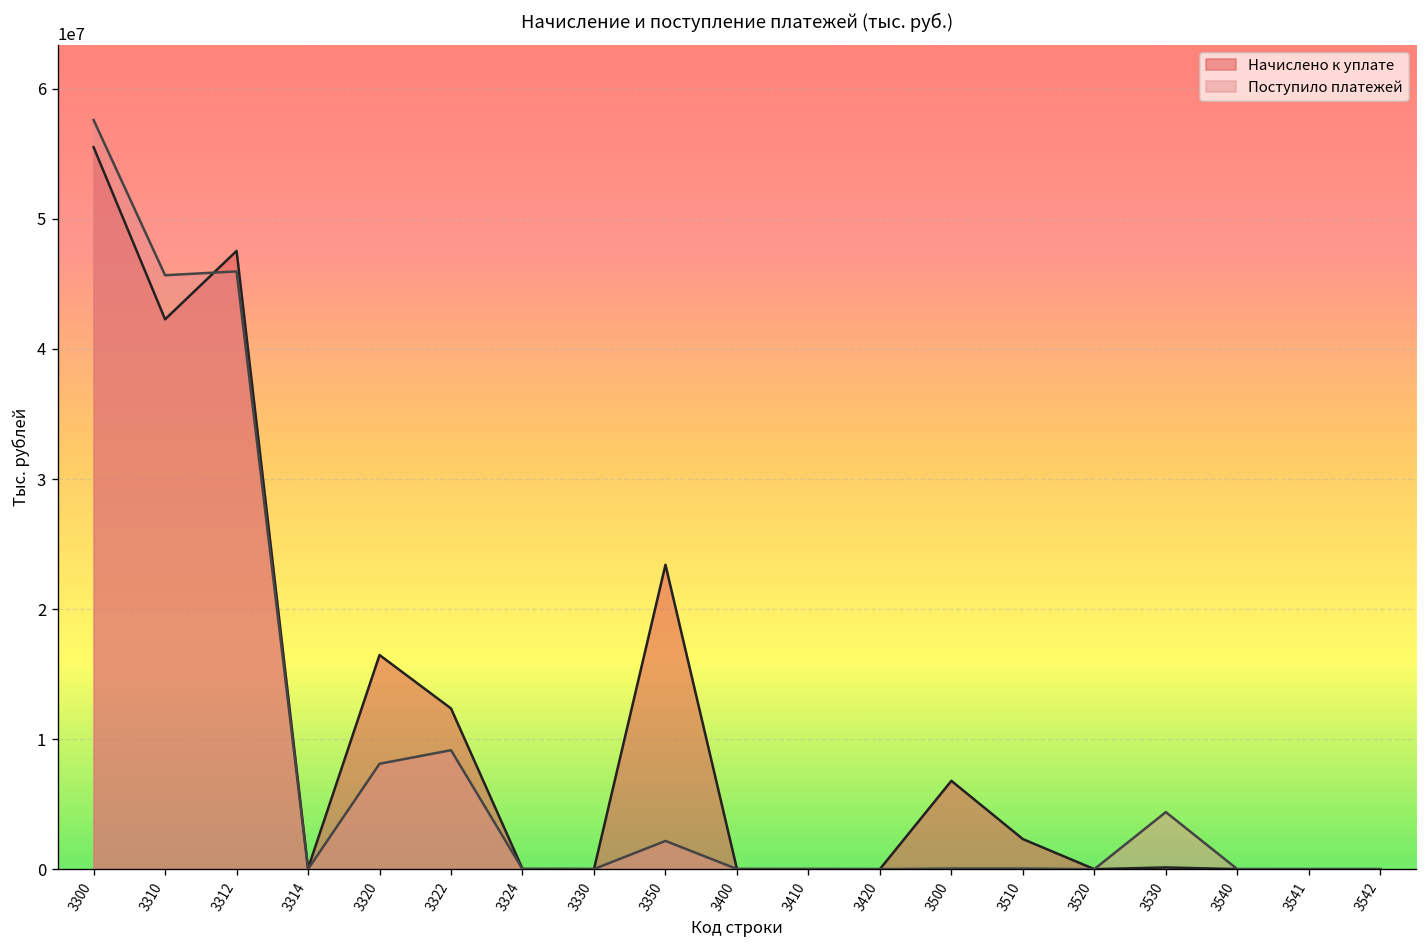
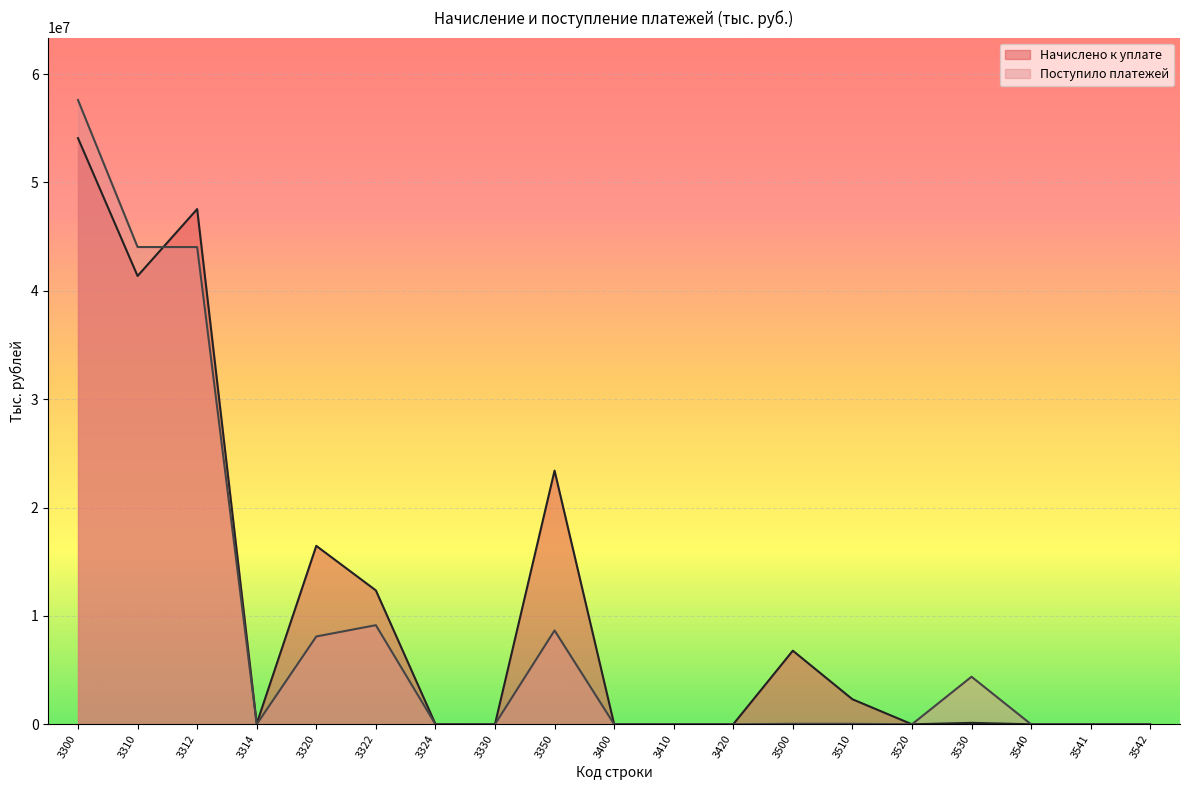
Начислено к уплате, 3300: 55500000 -> 54100000
Начислено к уплате, 3310: 42300000 -> 41400000
Поступило платежей, 3310: 45700000 -> 44000000
Поступило платежей, 3312: 46000000 -> 44000000
Поступило платежей, 3350: 2200000 -> 8700000
